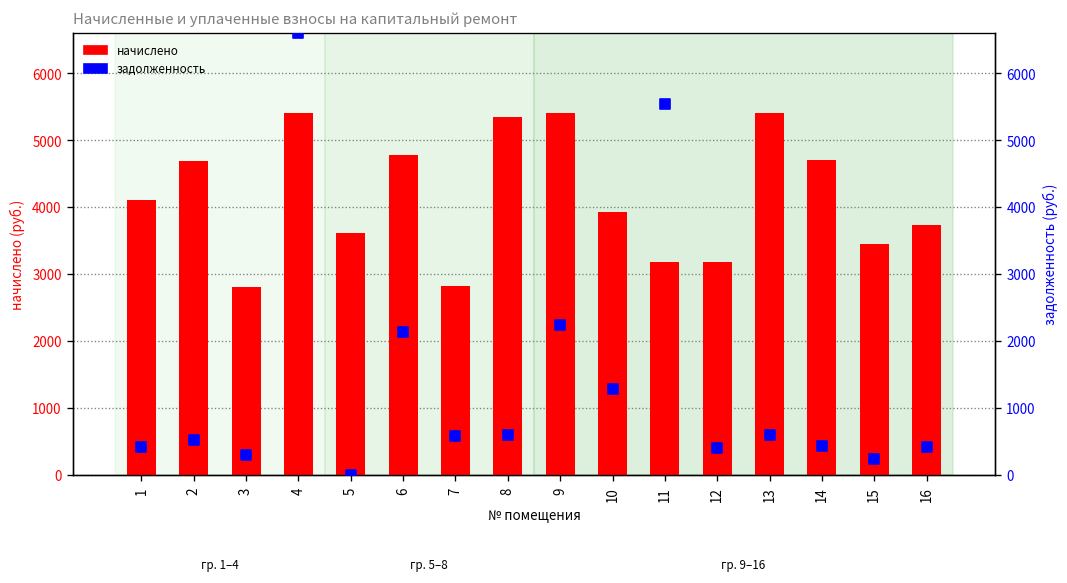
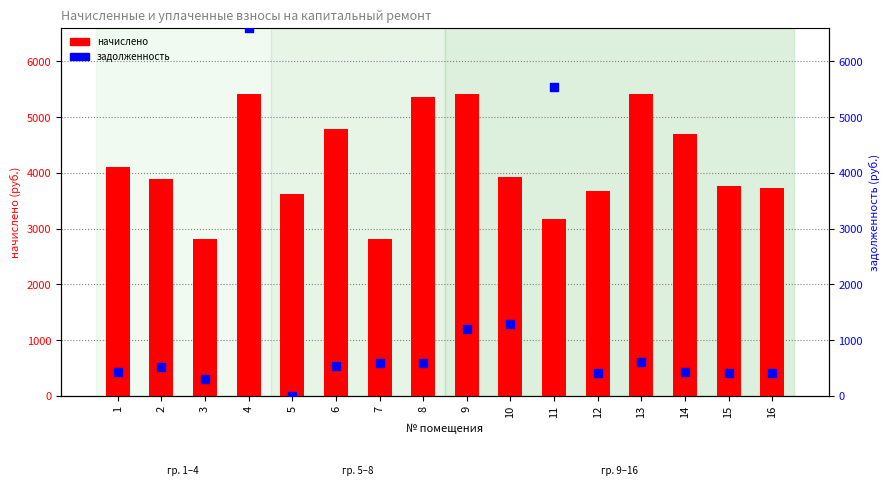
начислено, 2: 4700 -> 3900
начислено, 12: 3200 -> 3700
начислено, 15: 3500 -> 3800
задолженность, 6: 2100 -> 500
задолженность, 9: 2200 -> 1200
задолженность, 15: 200 -> 400
